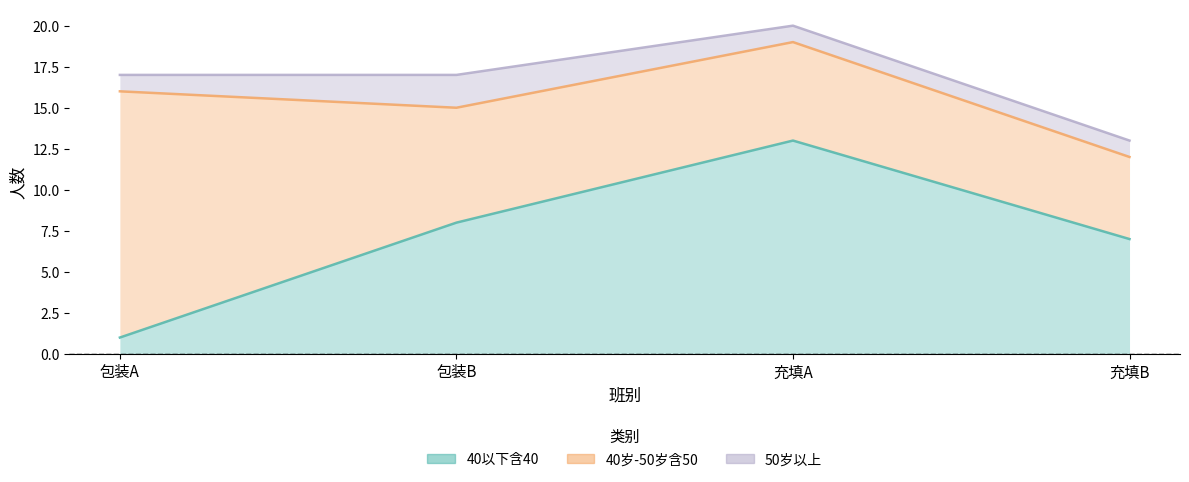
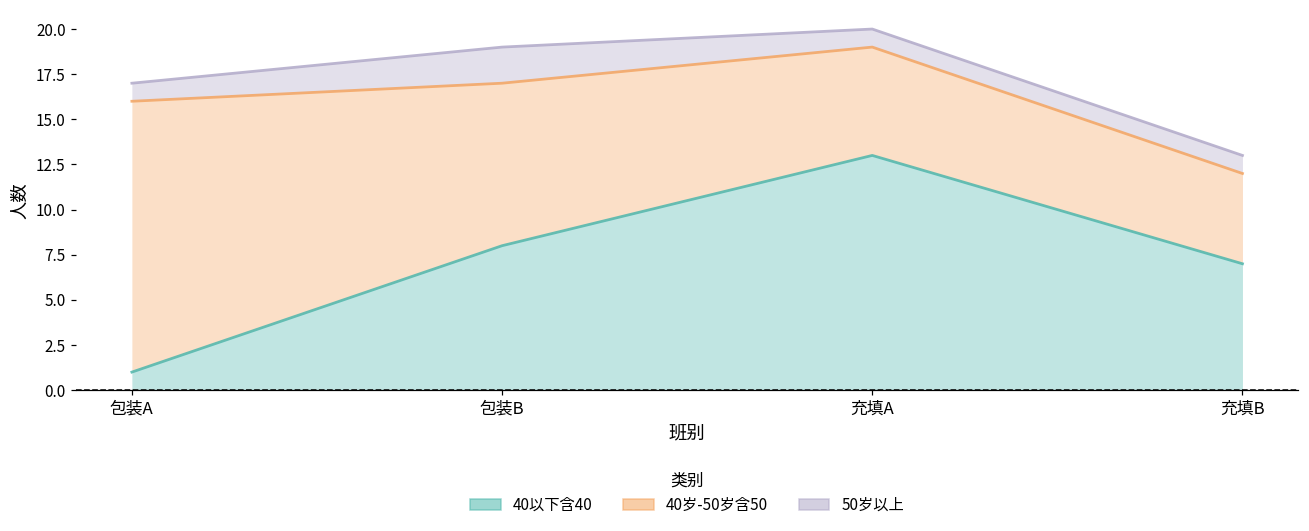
40岁-50岁含50, 包装B: 7 -> 9
